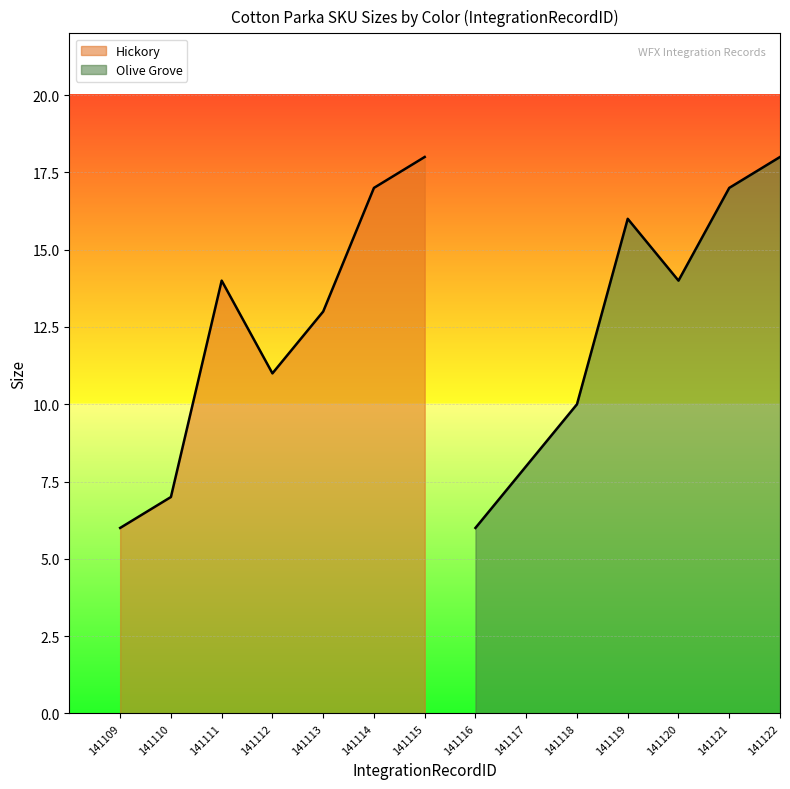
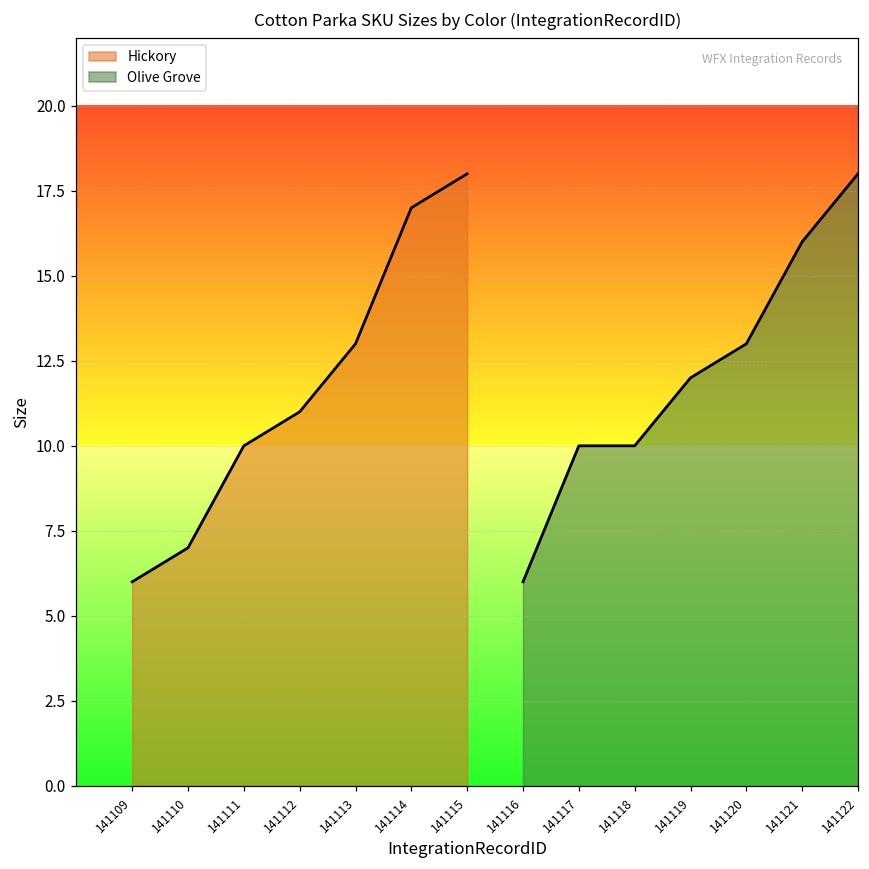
Hickory, 141111: 14 -> 10
Olive Grove, 141117: 8 -> 10
Olive Grove, 141119: 16 -> 12
Olive Grove, 141120: 14 -> 13
Olive Grove, 141121: 17 -> 16
